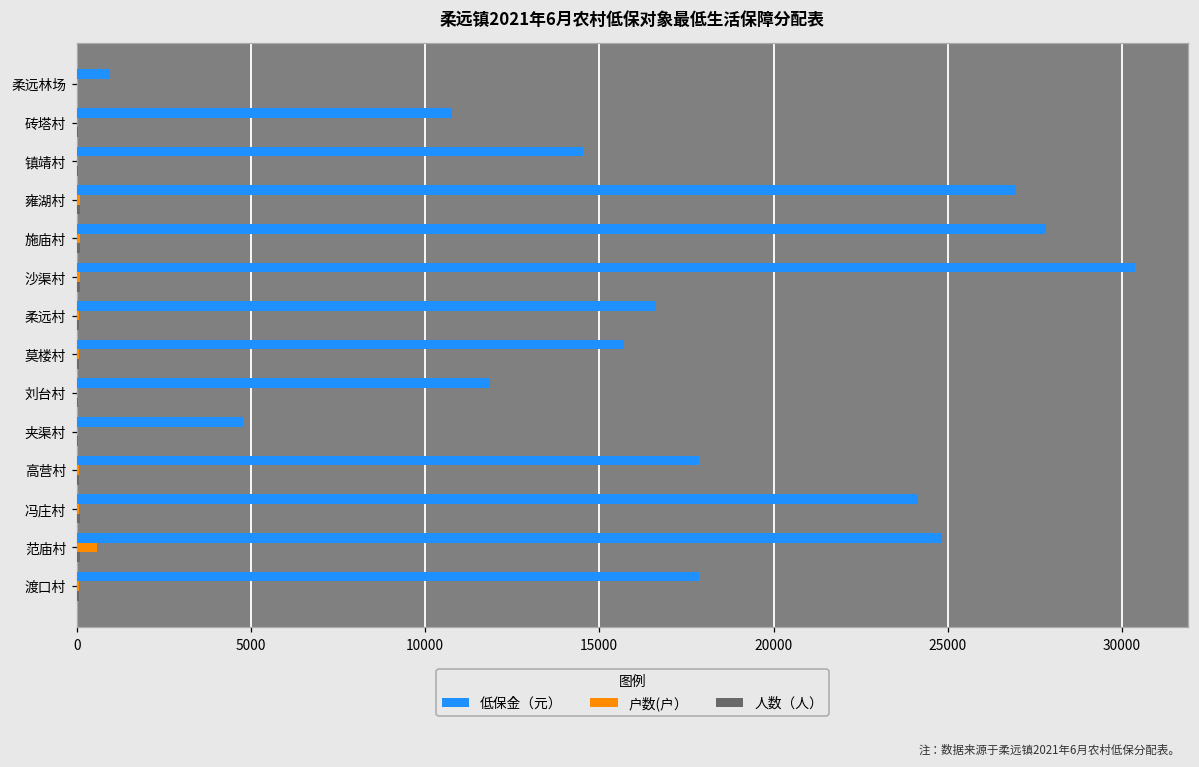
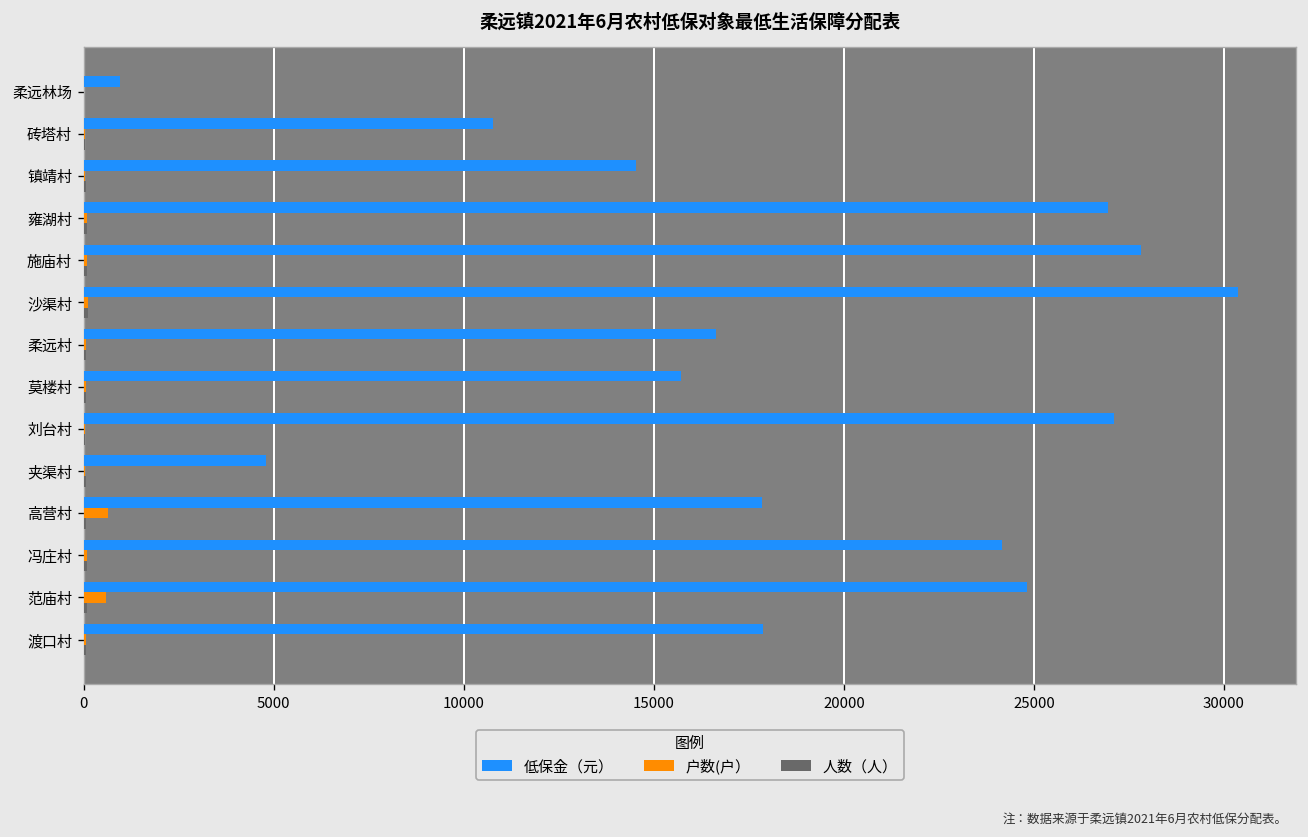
低保金（元）, 刘台村: 11800 -> 27100
户数(户）, 高营村: 100 -> 600
